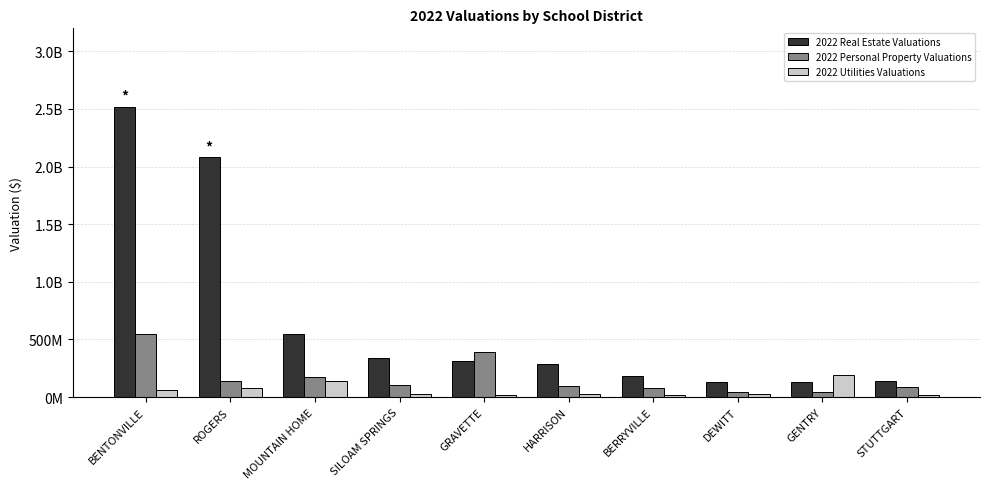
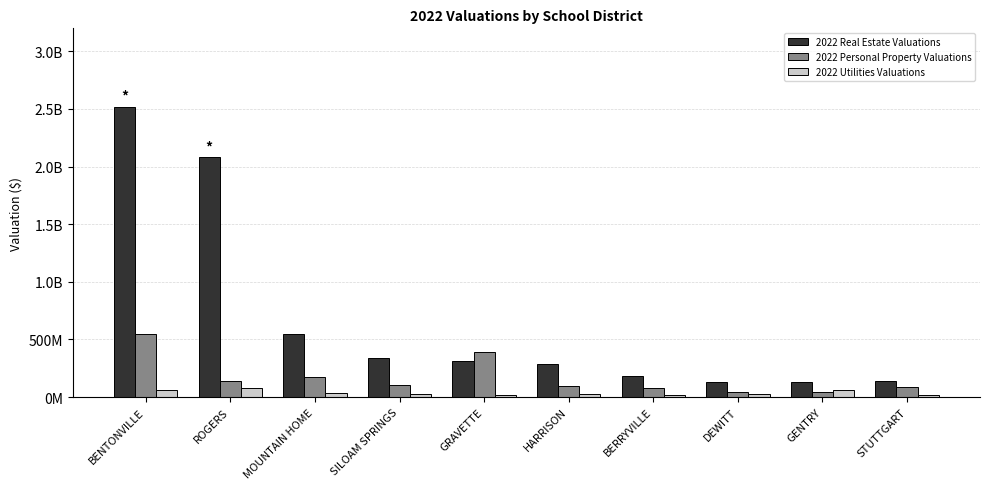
2022 Utilities Valuations, MOUNTAIN HOME: 140000000 -> 40000000
2022 Utilities Valuations, GENTRY: 190000000 -> 60000000
